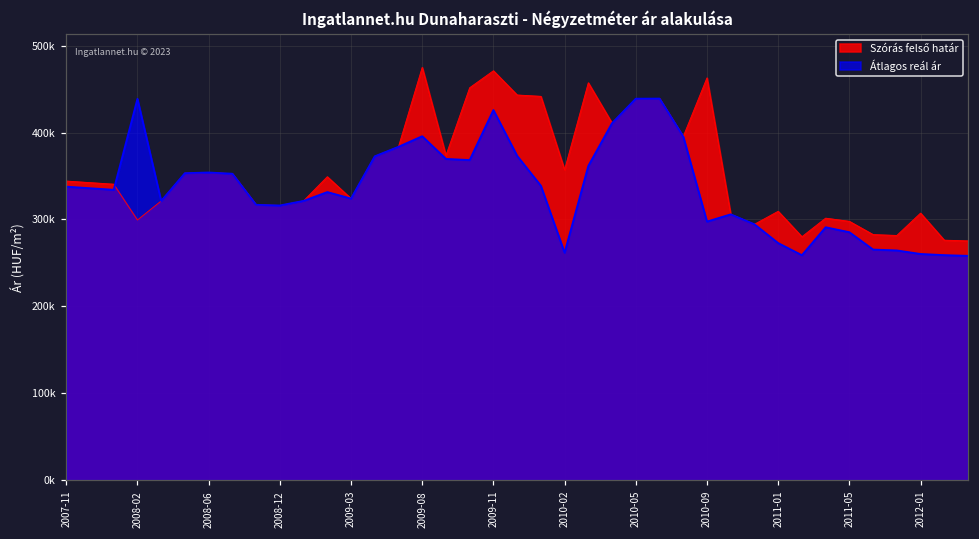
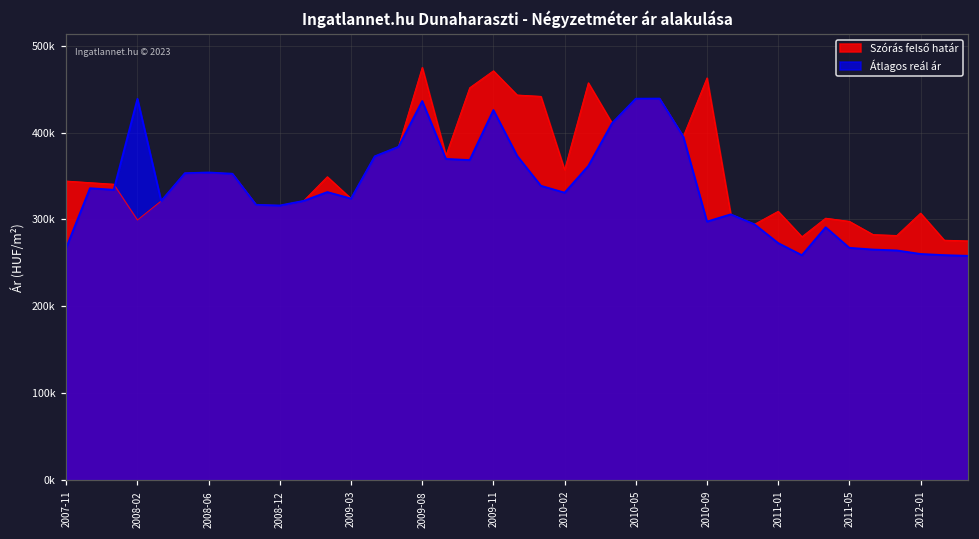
Átlagos reál ár, 2007-11: 340000 -> 270000
Átlagos reál ár, 2009-08: 400000 -> 440000
Átlagos reál ár, 2010-02: 260000 -> 330000
Átlagos reál ár, 2011-05: 290000 -> 270000
